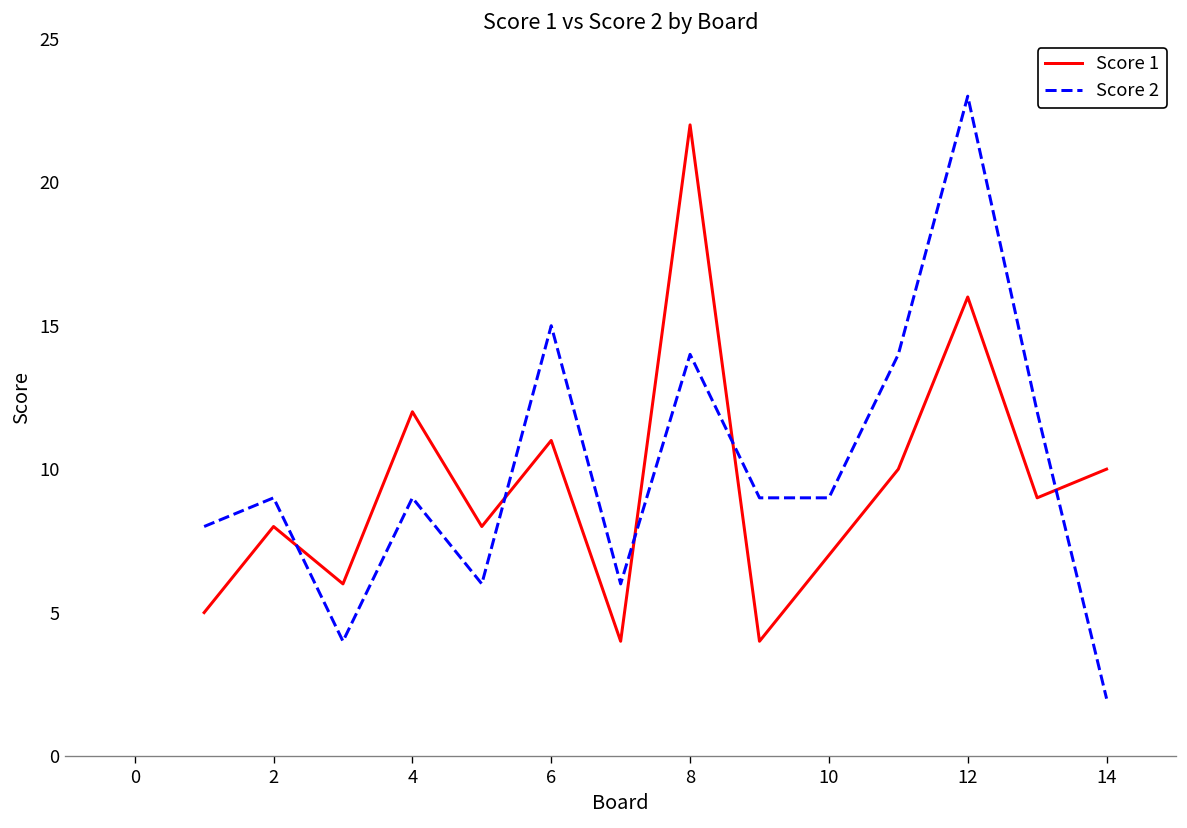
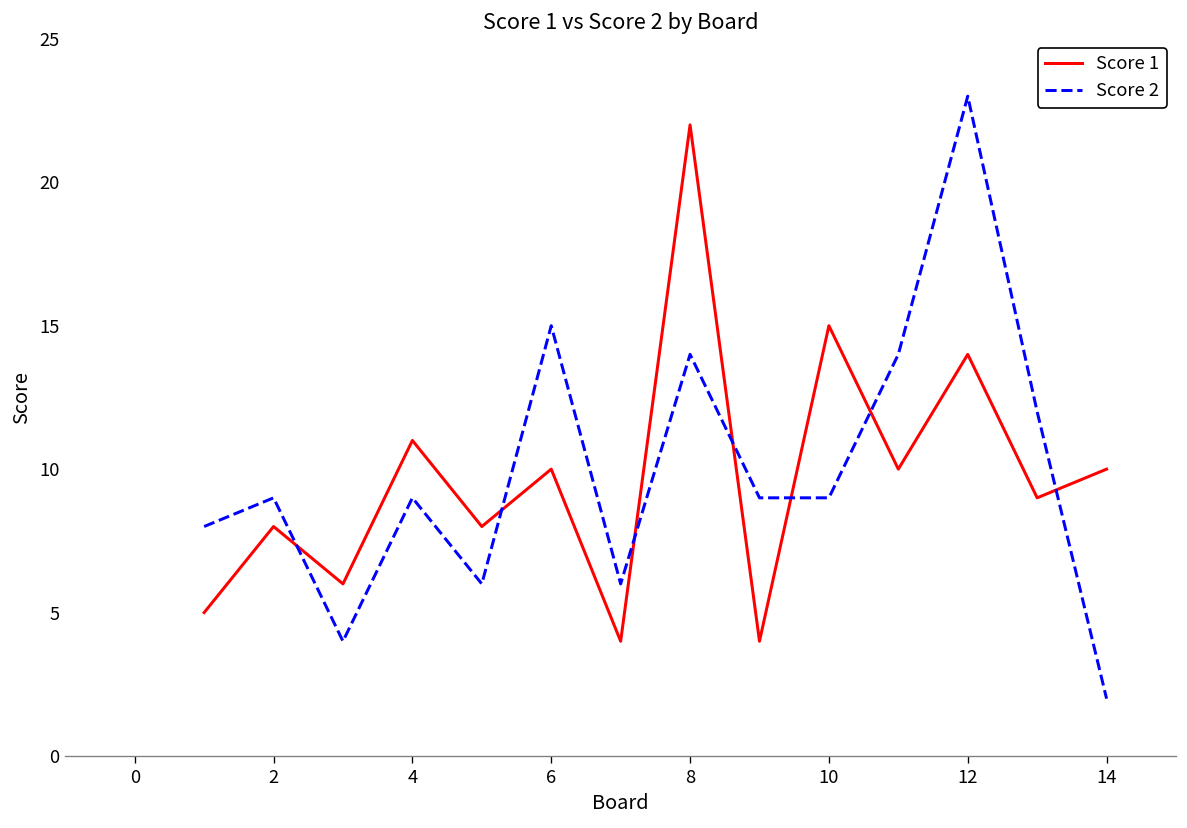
Score 1, 4: 12 -> 11
Score 1, 6: 11 -> 10
Score 1, 10: 7 -> 15
Score 1, 12: 16 -> 14
